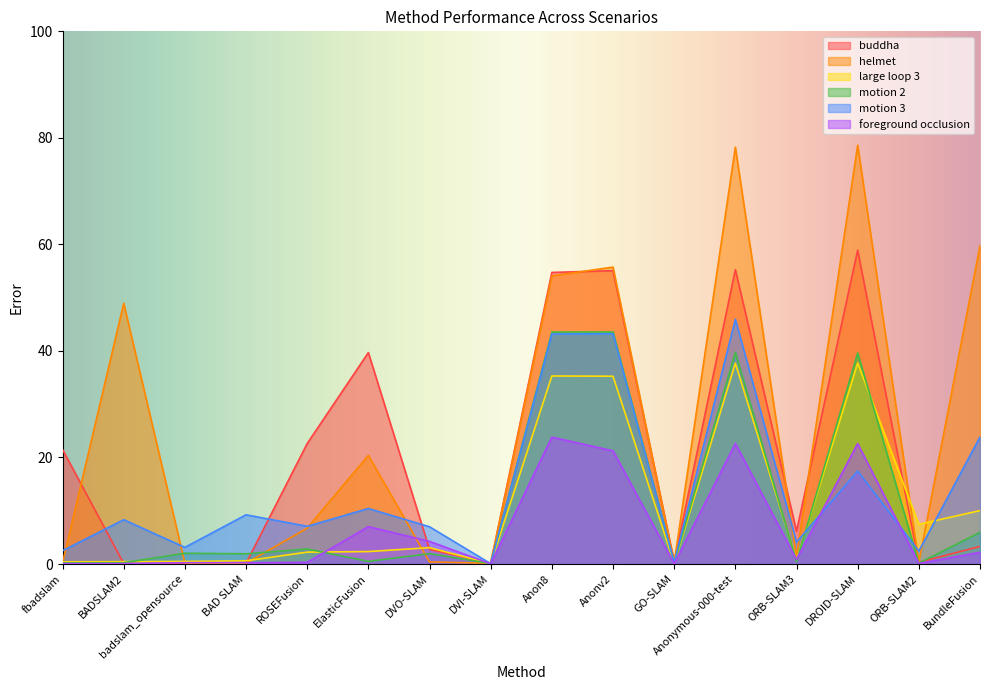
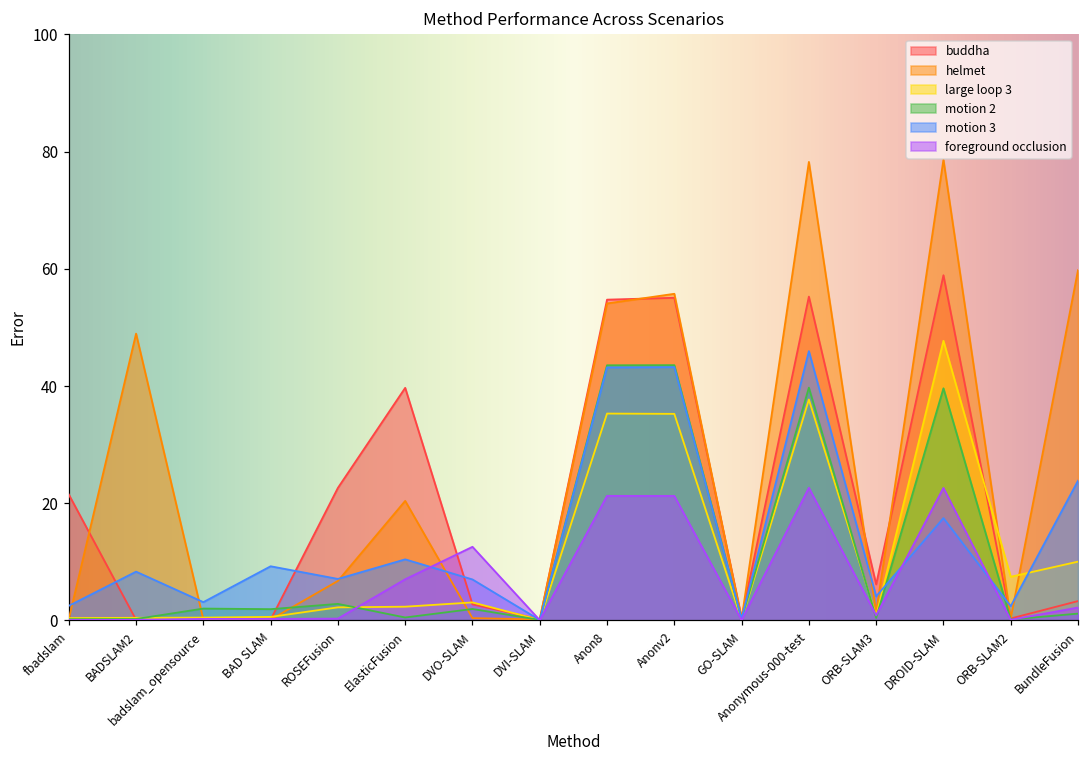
foreground occlusion, DVO-SLAM: 4 -> 13
foreground occlusion, Anon8: 24 -> 21
large loop 3, DROID-SLAM: 38 -> 48
motion 2, BundleFusion: 6 -> 1
